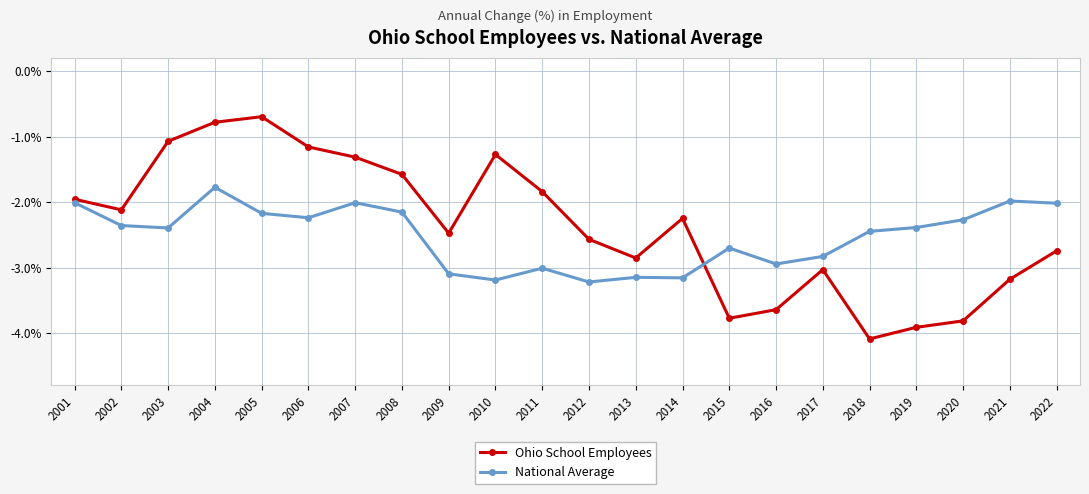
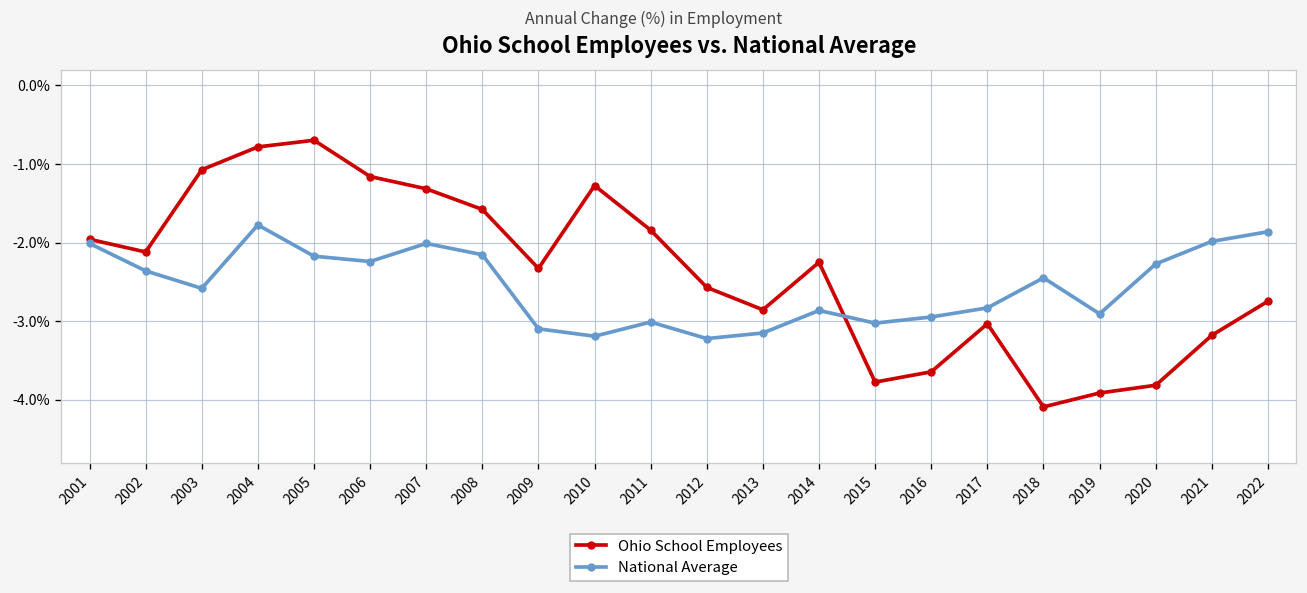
National Average, 2003: -2.4% -> -2.6%
Ohio School Employees, 2009: -2.5% -> -2.3%
National Average, 2014: -3.2% -> -2.9%
National Average, 2015: -2.7% -> -3.0%
National Average, 2019: -2.4% -> -2.9%
National Average, 2022: -2.0% -> -1.9%
